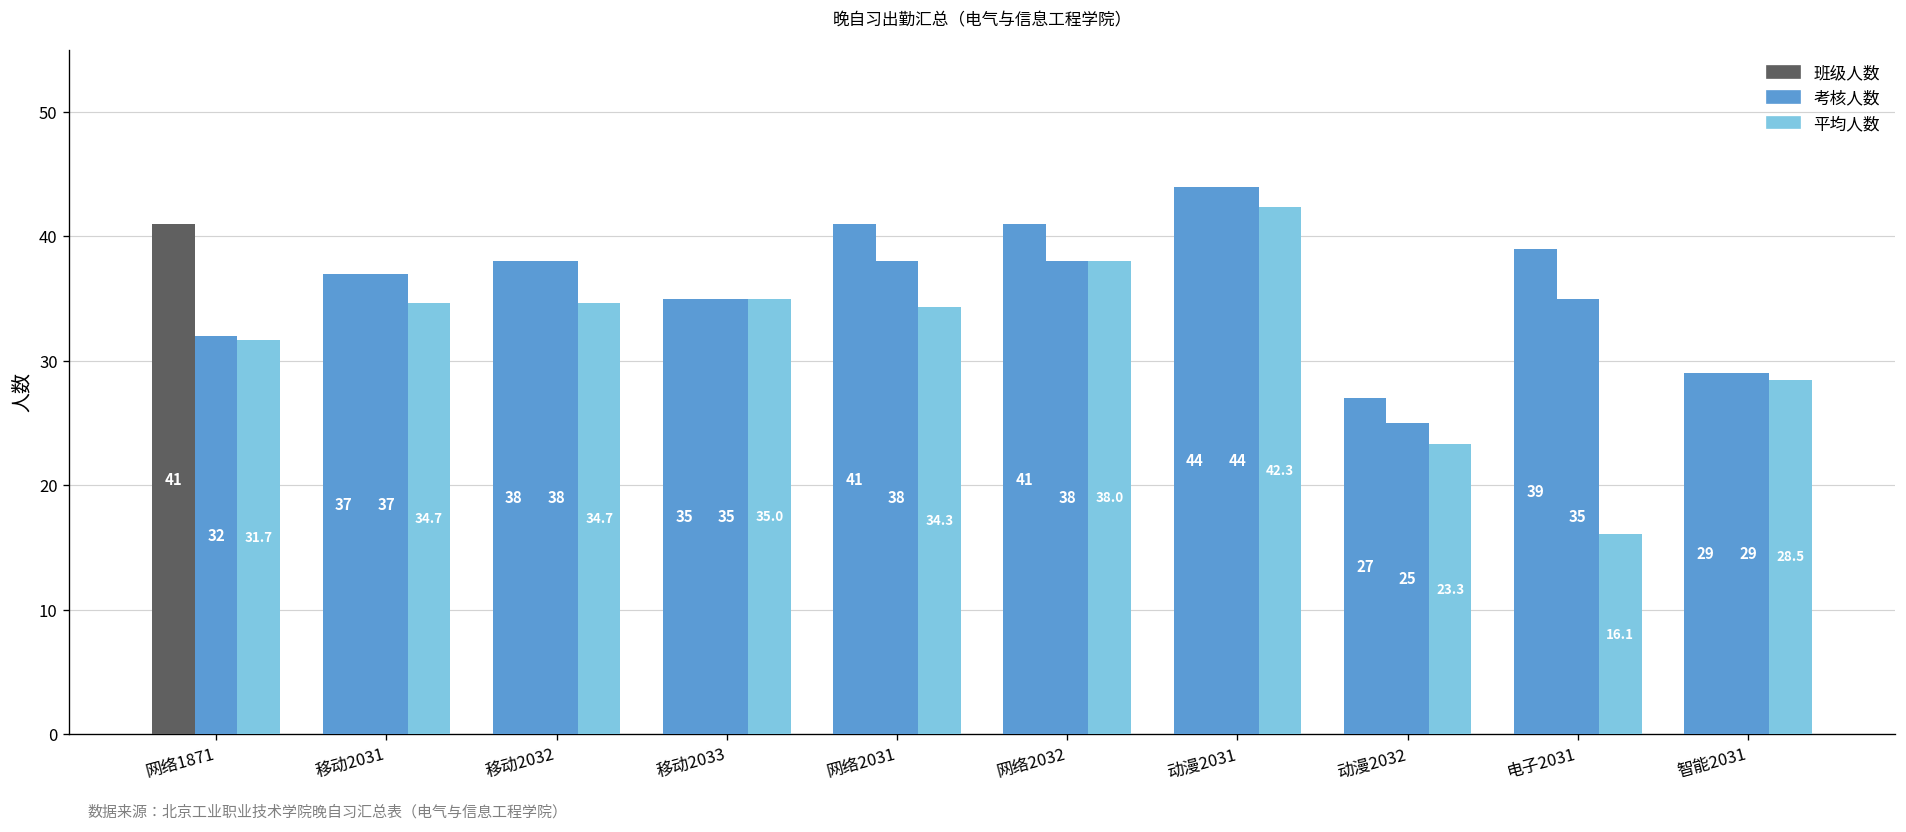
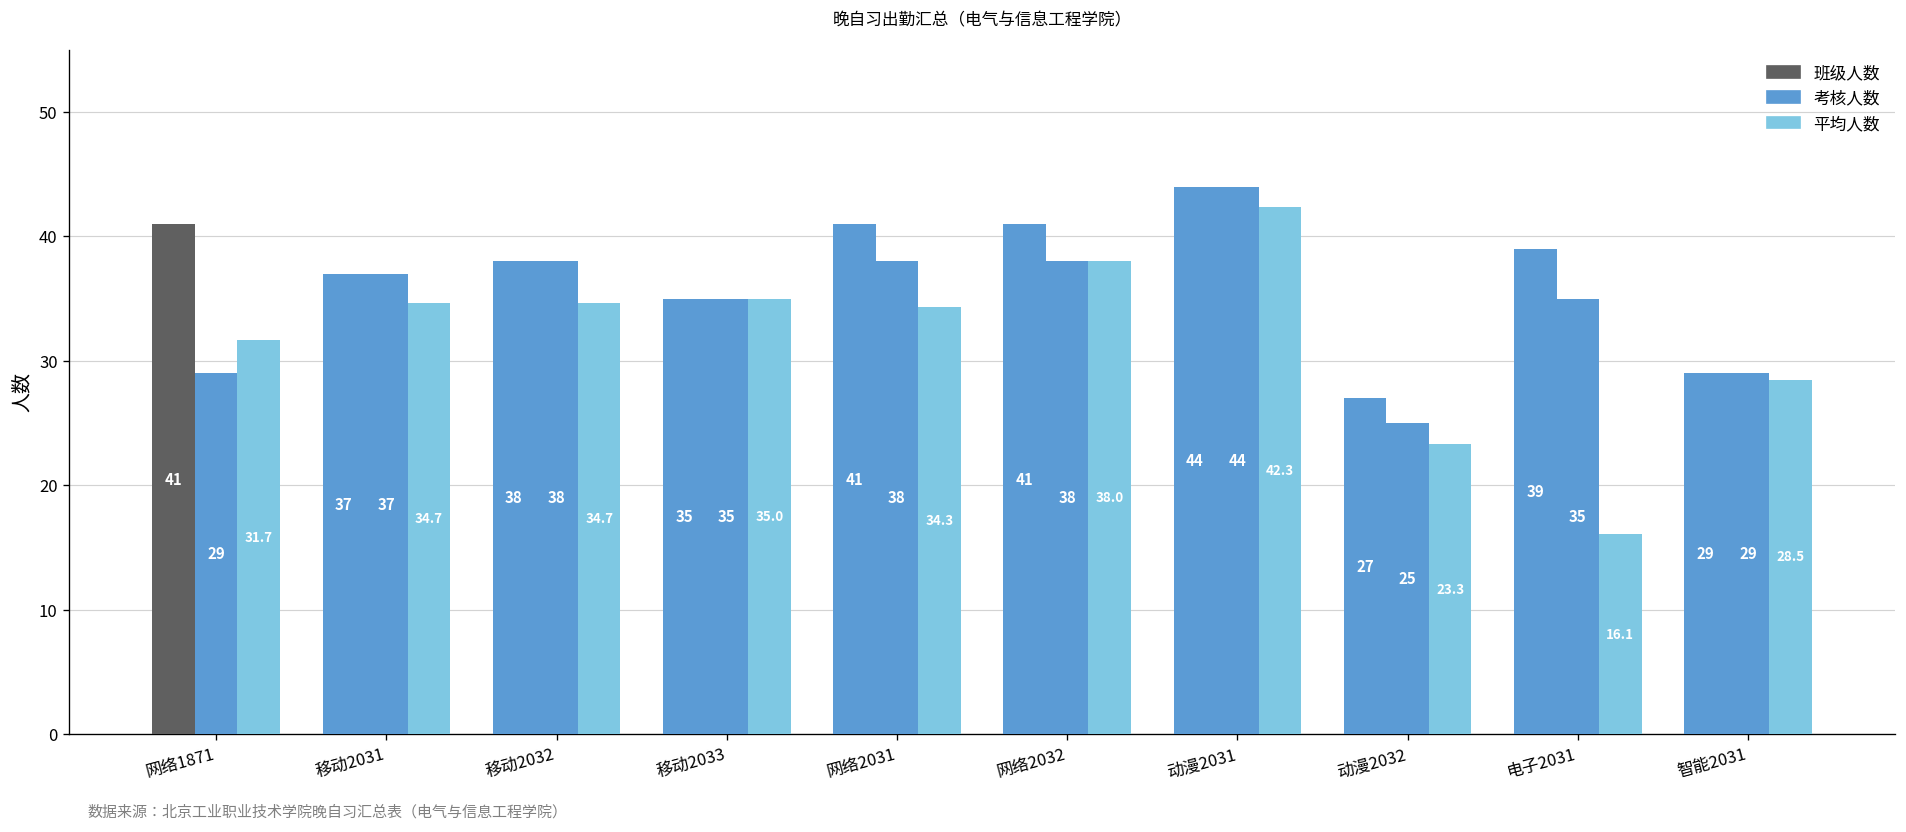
网络1871: 32 -> 29
